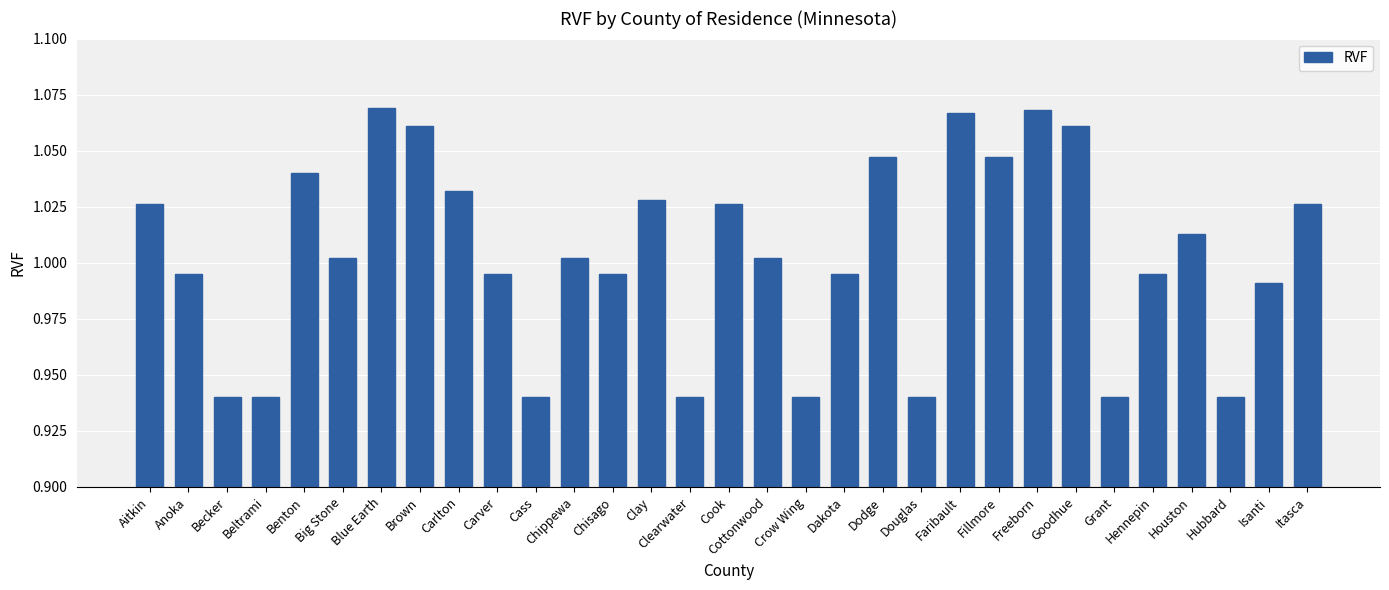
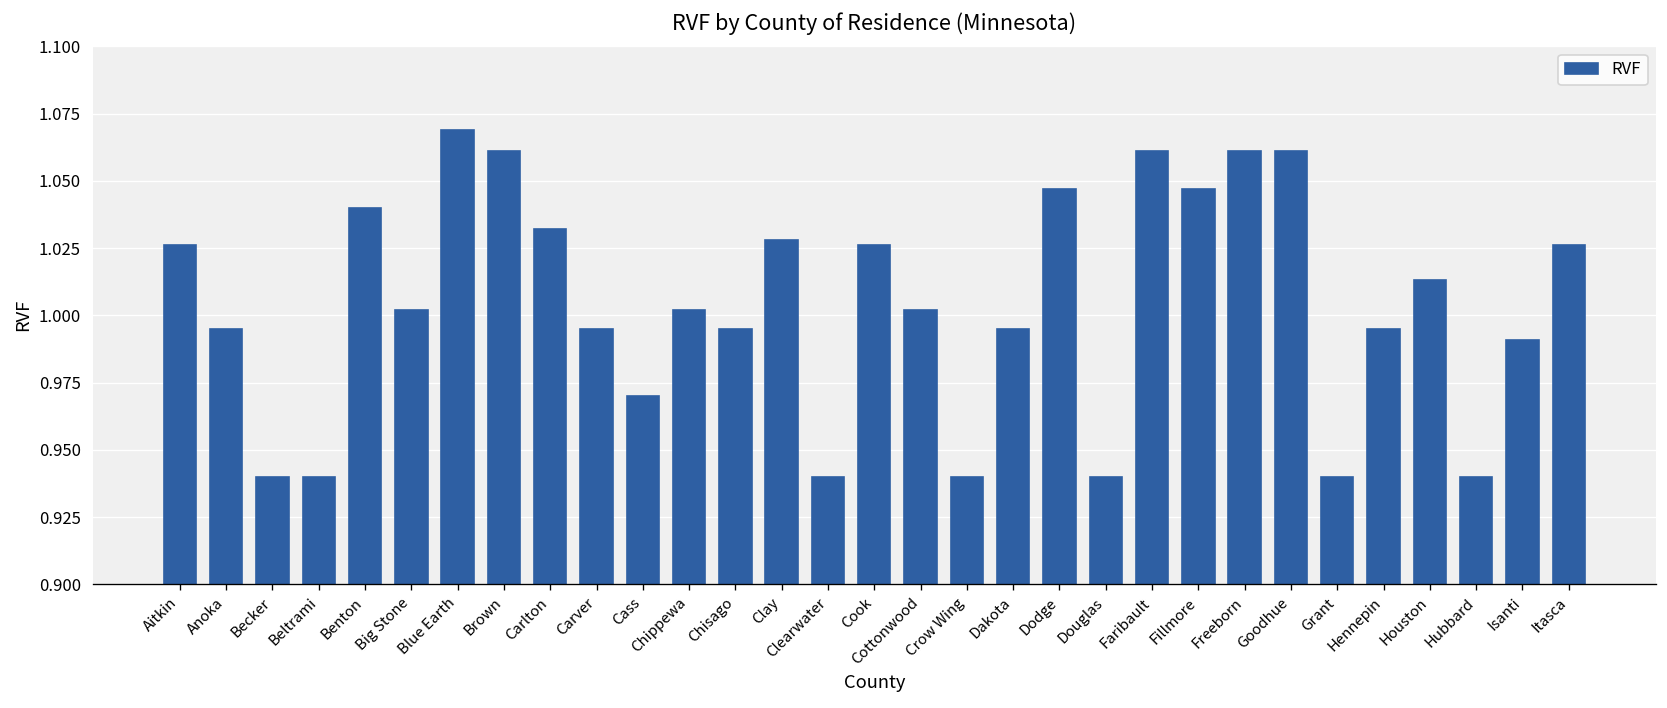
Cass: 0.94 -> 0.97
Faribault: 1.067 -> 1.061
Freeborn: 1.068 -> 1.061
